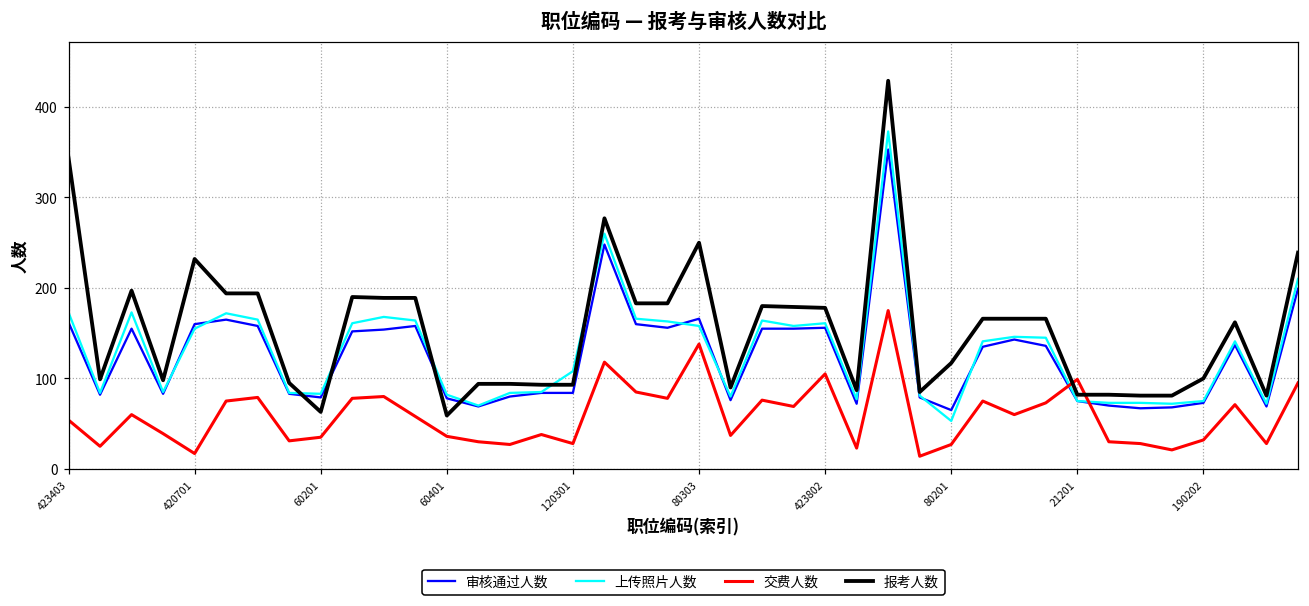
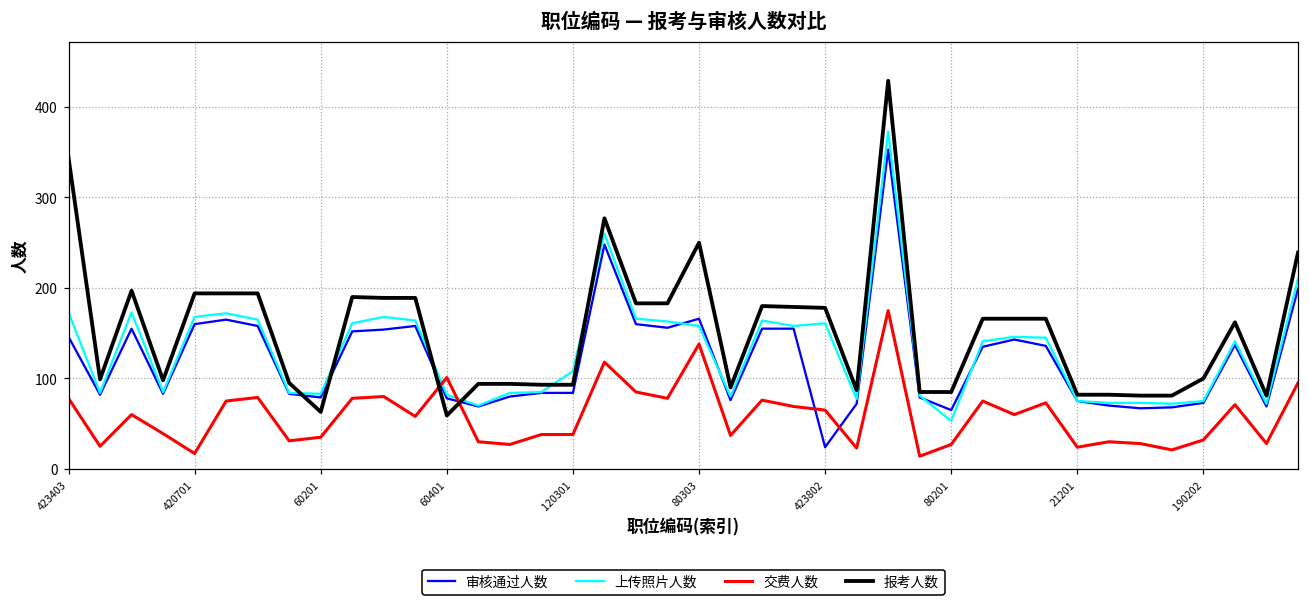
审核通过人数, 423403: 160 -> 150
交费人数, 423403: 50 -> 80
上传照片人数, 420701: 160 -> 170
报考人数, 420701: 230 -> 190
交费人数, 60401: 40 -> 100
交费人数, 120301: 30 -> 40
审核通过人数, 423802: 160 -> 20
交费人数, 423802: 110 -> 70
报考人数, 80201: 120 -> 90
交费人数, 21201: 100 -> 20
